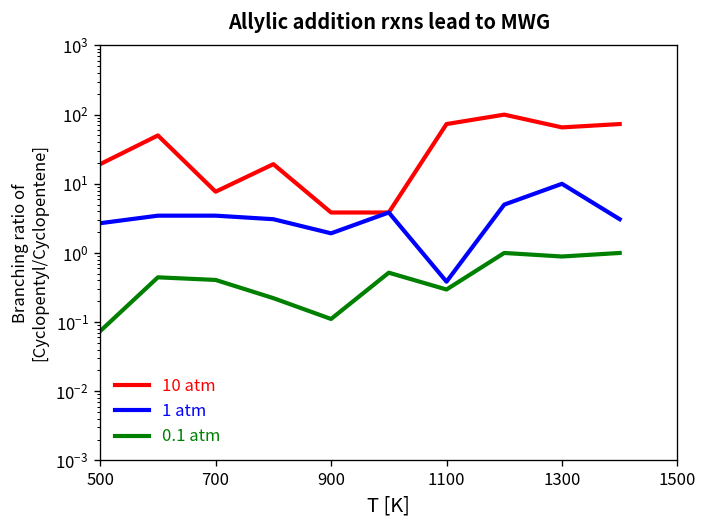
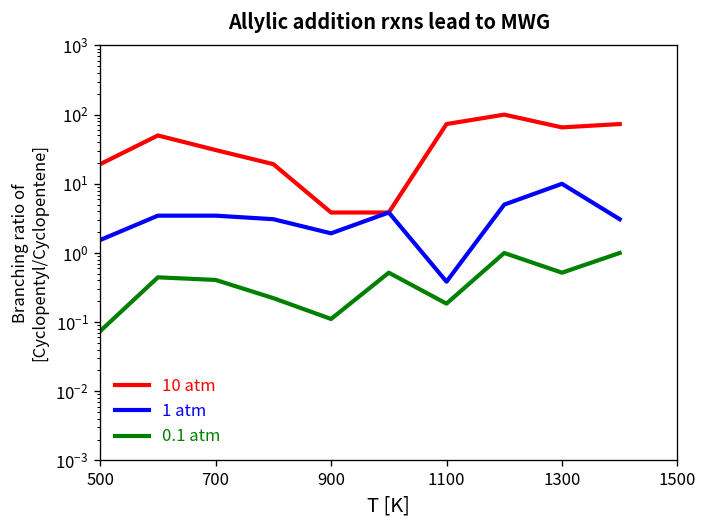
1 atm, 500: 3 -> 1.5
10 atm, 700: 8 -> 30
0.1 atm, 1100: 0.3 -> 0.19
0.1 atm, 1300: 0.9 -> 0.5
